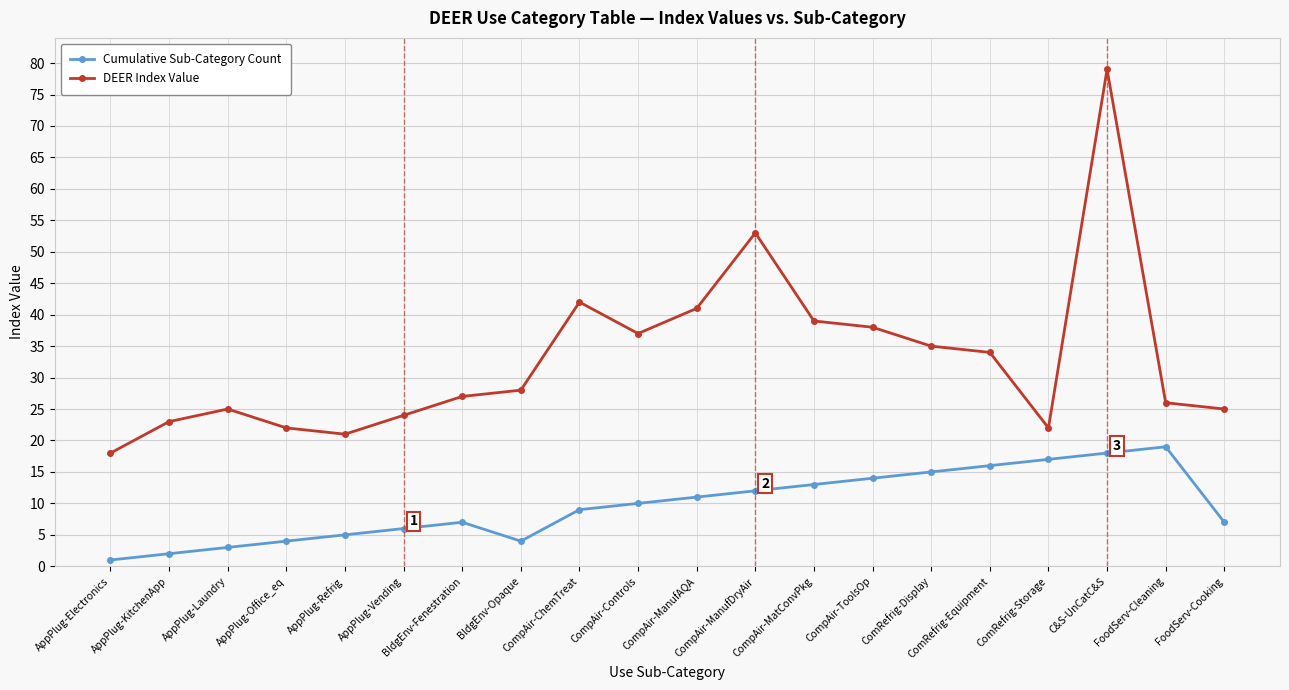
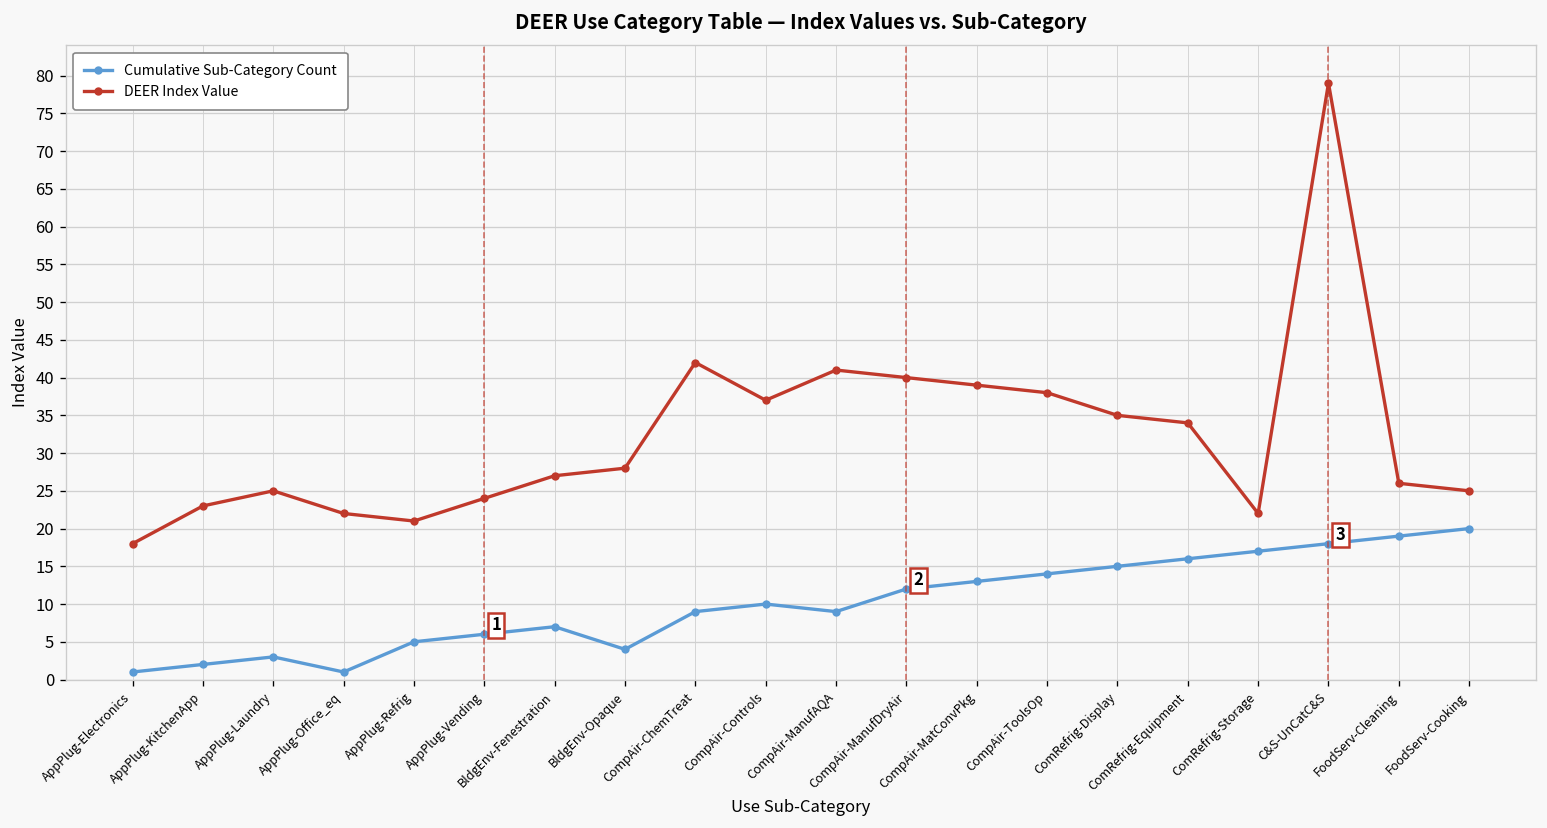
Cumulative Sub-Category Count, AppPlug-Office_eq: 4 -> 1
Cumulative Sub-Category Count, CompAir-ManufAQA: 11 -> 9
DEER Index Value, CompAir-ManufDryAir: 53 -> 40
Cumulative Sub-Category Count, FoodServ-Cooking: 7 -> 20
